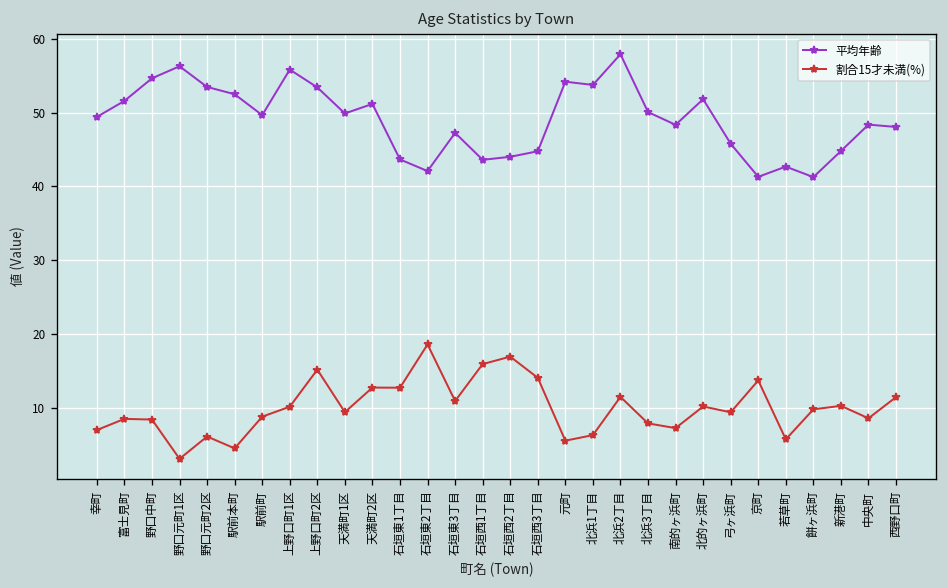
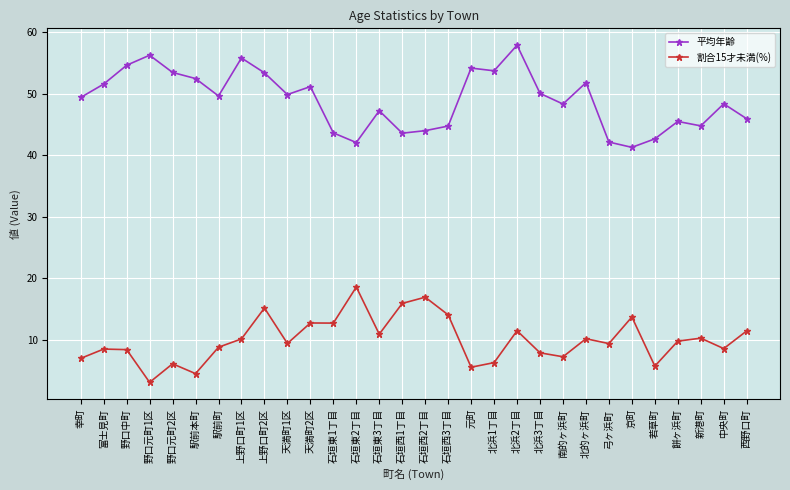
平均年齢, 弓ヶ浜町: 46 -> 42
平均年齢, 餅ヶ浜町: 41 -> 46
平均年齢, 西野口町: 48 -> 46
